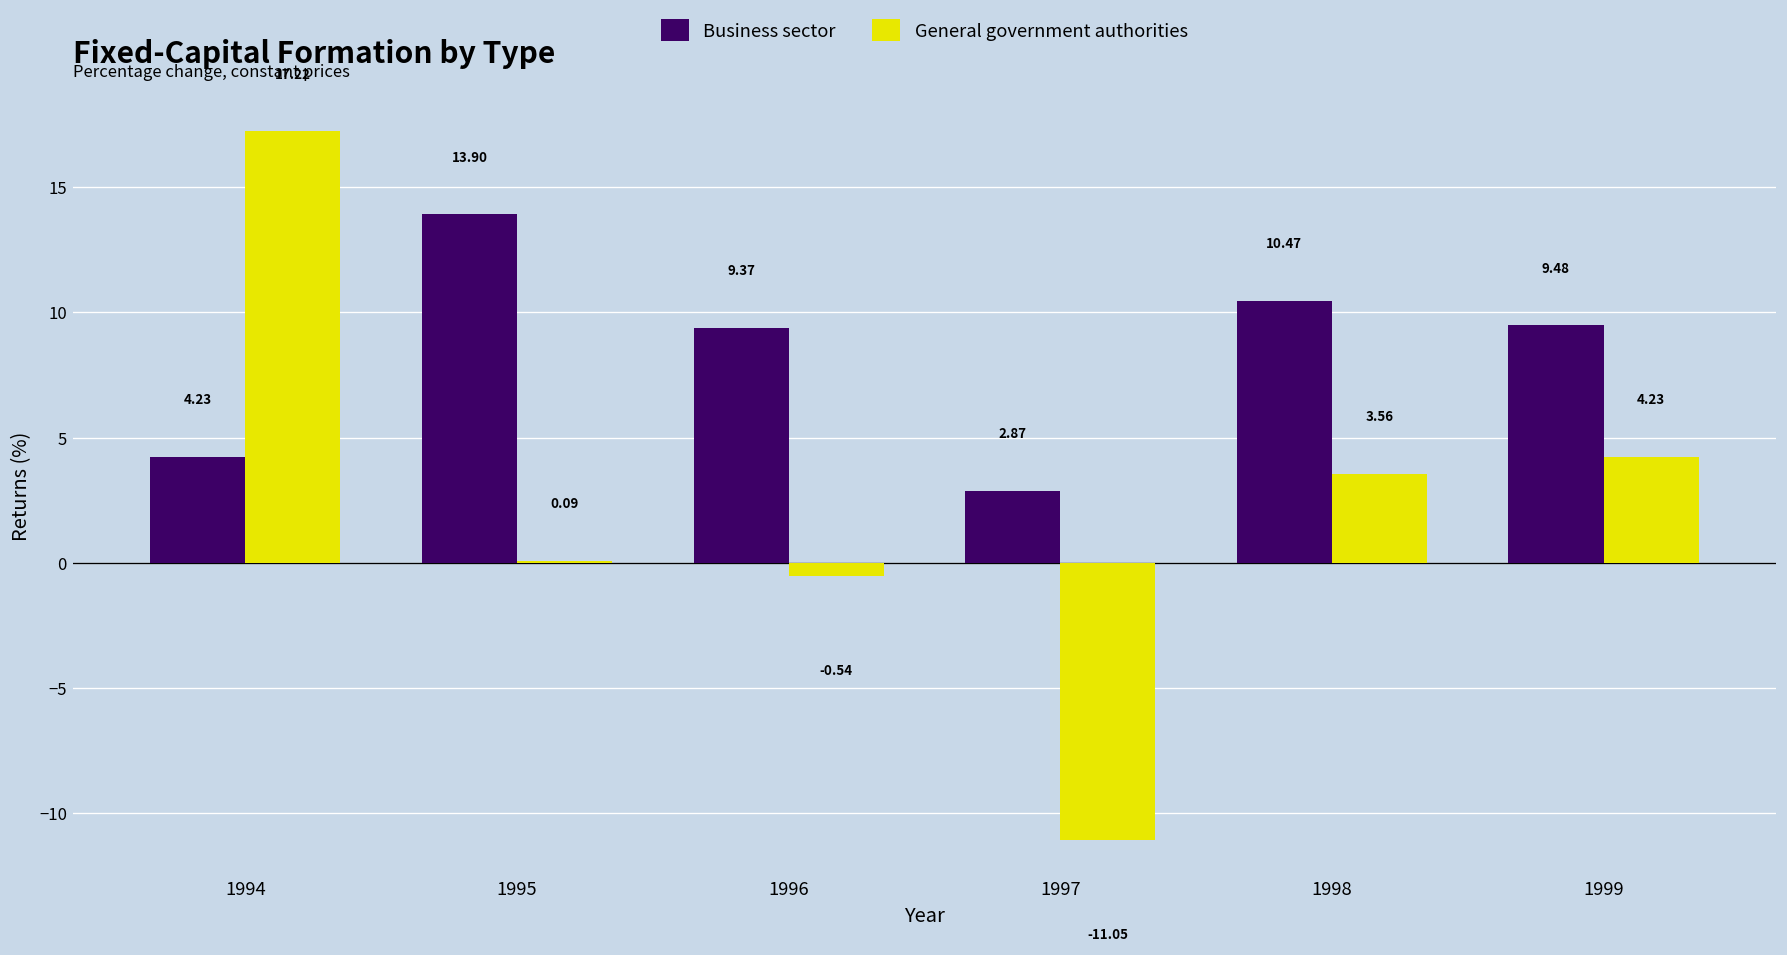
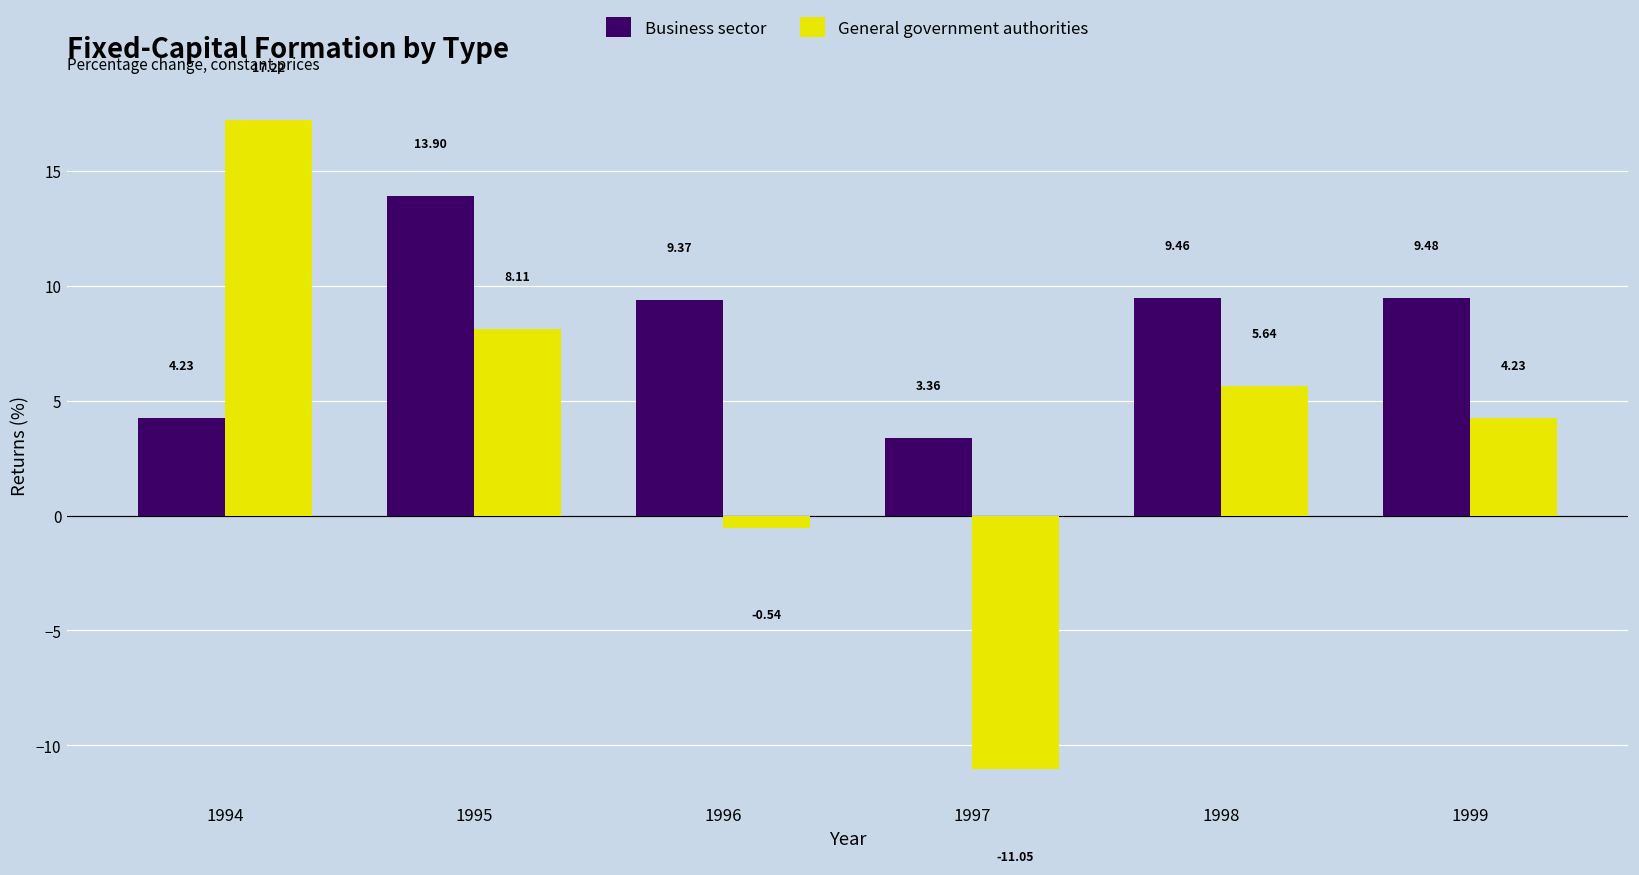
General government authorities, 1995: 0.09 -> 8.11
Business sector, 1997: 2.87 -> 3.36
Business sector, 1998: 10.47 -> 9.46
General government authorities, 1998: 3.56 -> 5.64
